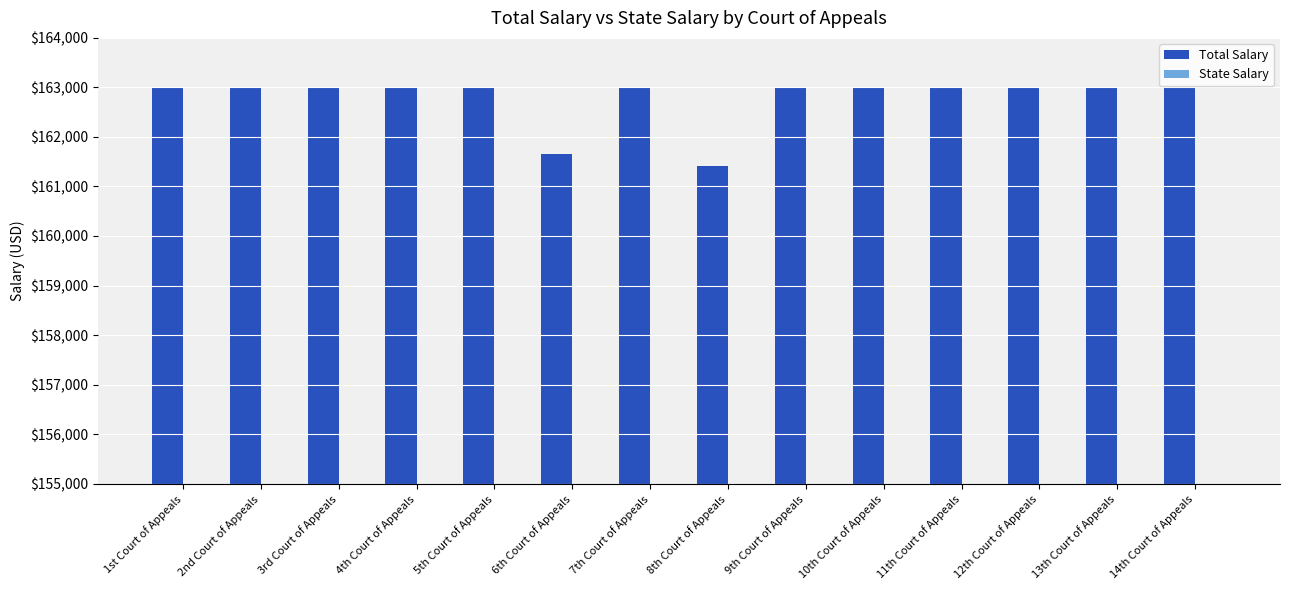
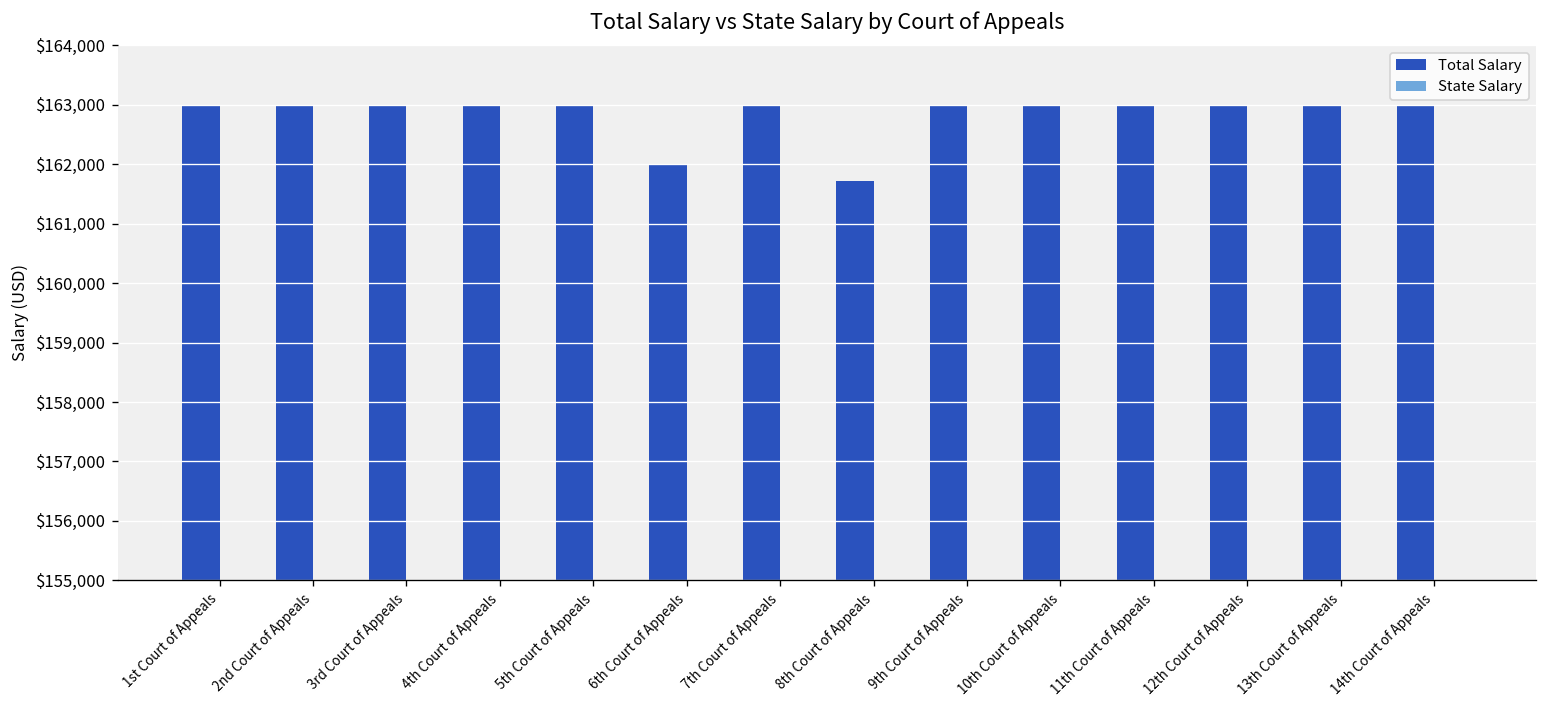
Total Salary, 6th Court of Appeals: $161,700 -> $162,000
Total Salary, 8th Court of Appeals: $161,400 -> $161,700
